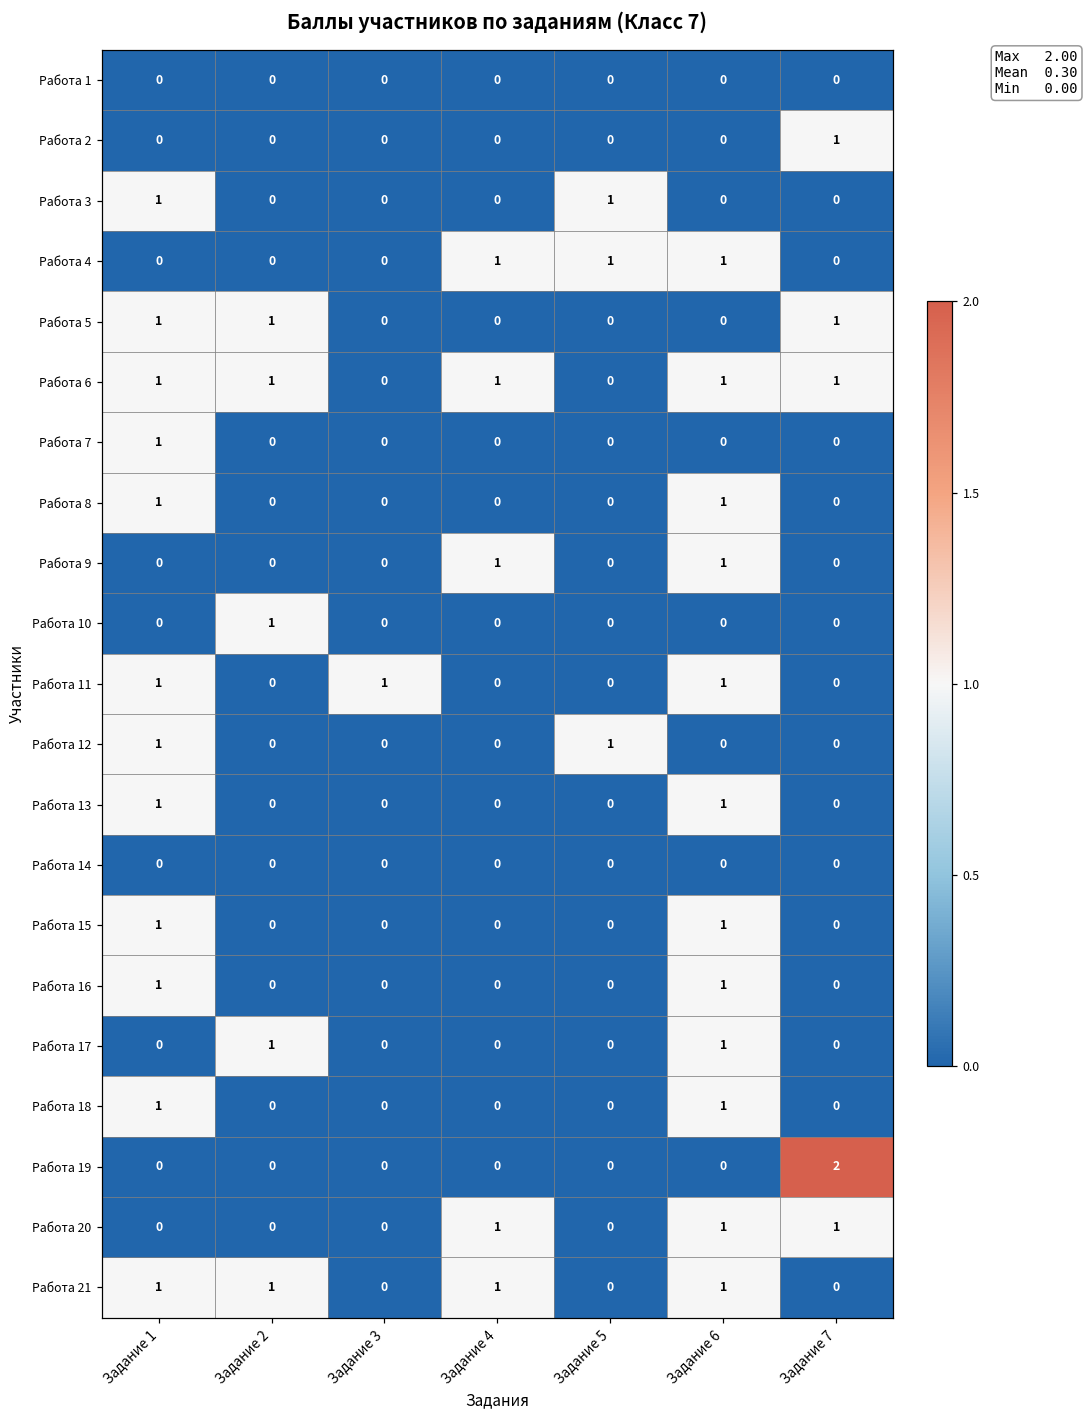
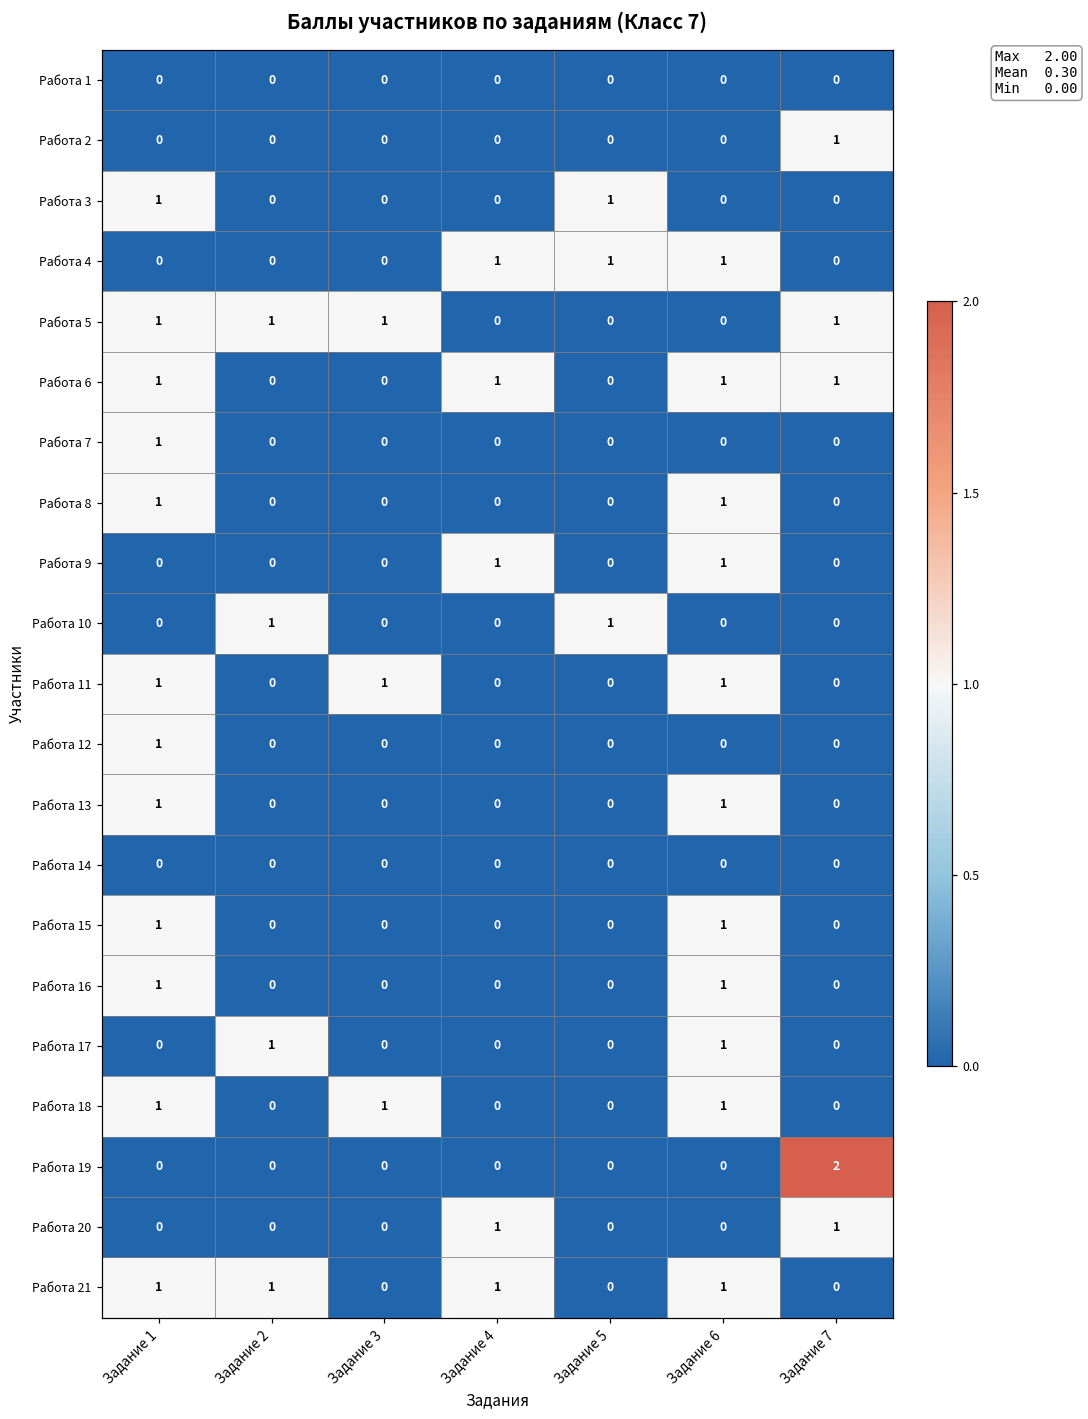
Работа 5, Задание 3: 0 -> 1
Работа 6, Задание 2: 1 -> 0
Работа 10, Задание 5: 0 -> 1
Работа 12, Задание 5: 1 -> 0
Работа 18, Задание 3: 0 -> 1
Работа 20, Задание 6: 1 -> 0
